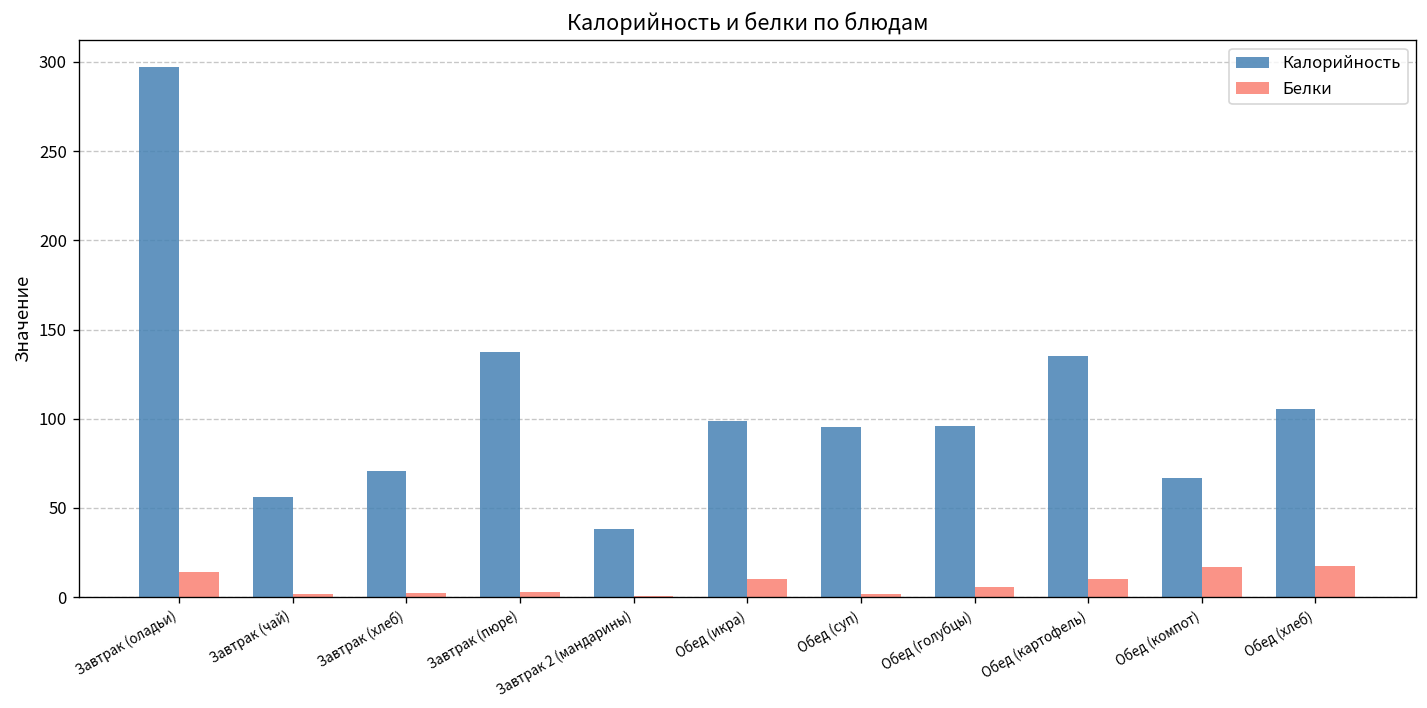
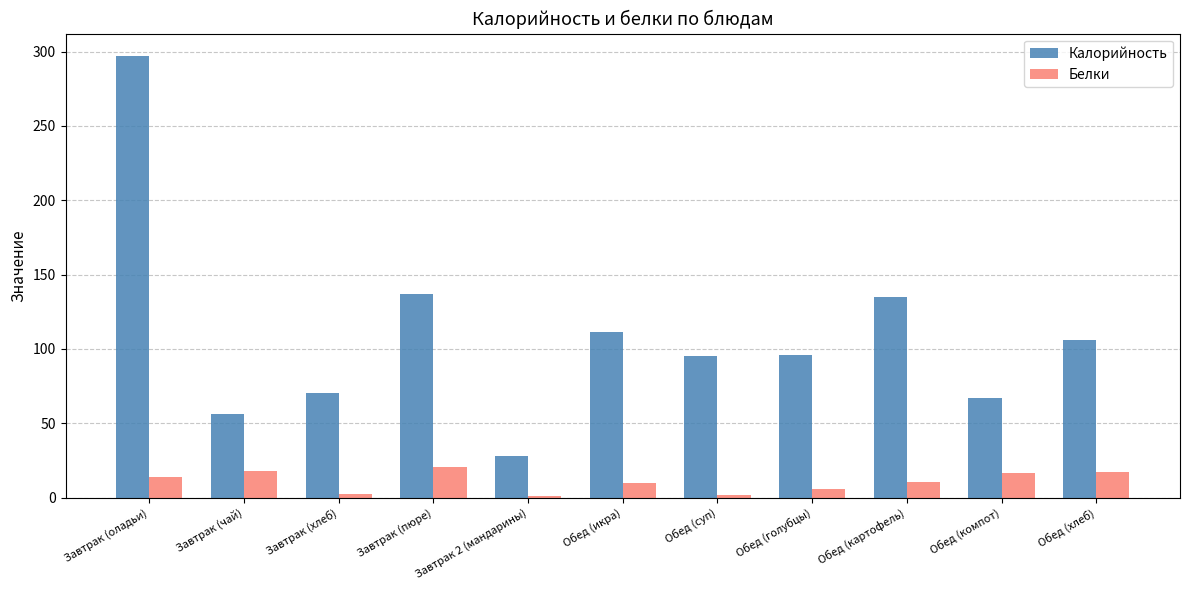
Белки, Завтрак (чай): 2 -> 18
Белки, Завтрак (пюре): 3 -> 20
Калорийность, Завтрак 2 (мандарины): 38 -> 28
Калорийность, Обед (икра): 99 -> 111
